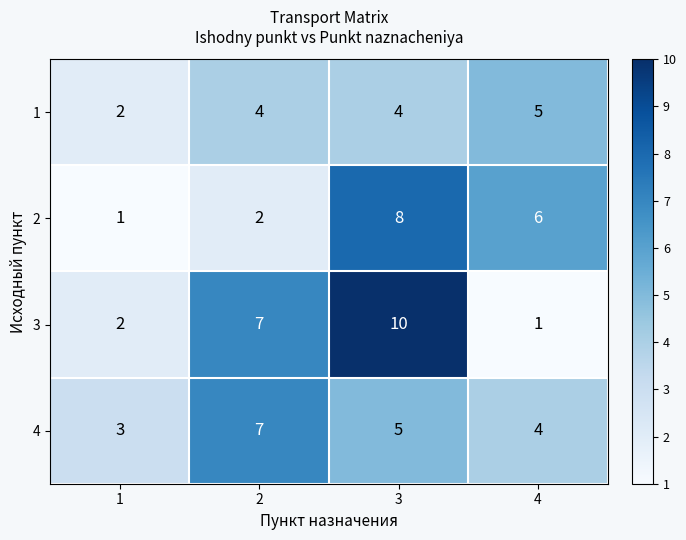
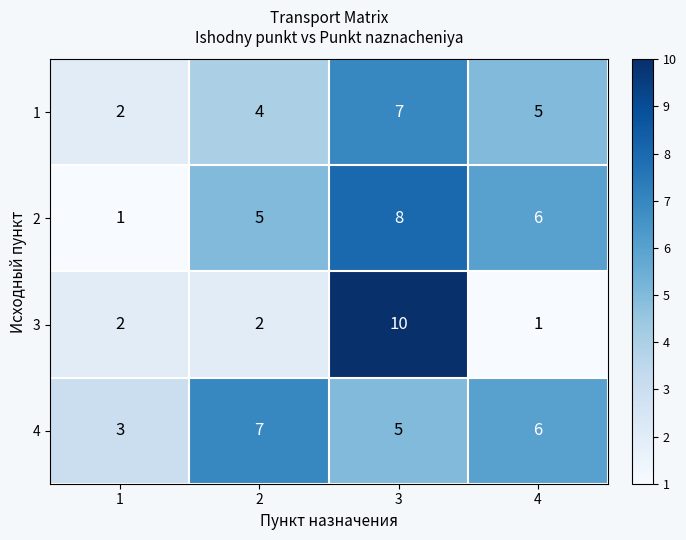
1, 3: 4 -> 7
2, 2: 2 -> 5
3, 2: 7 -> 2
4, 4: 4 -> 6
